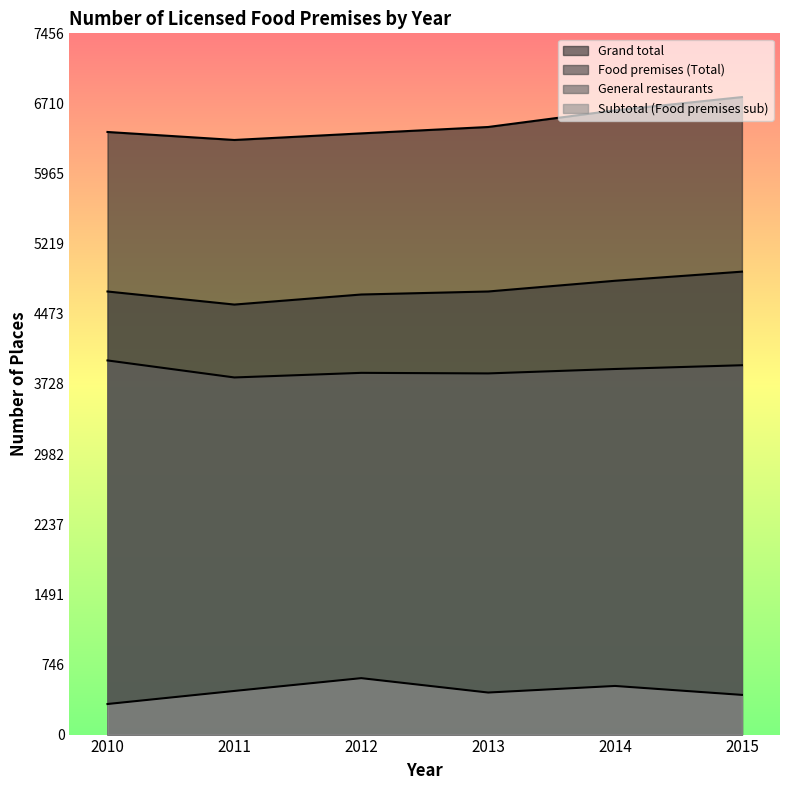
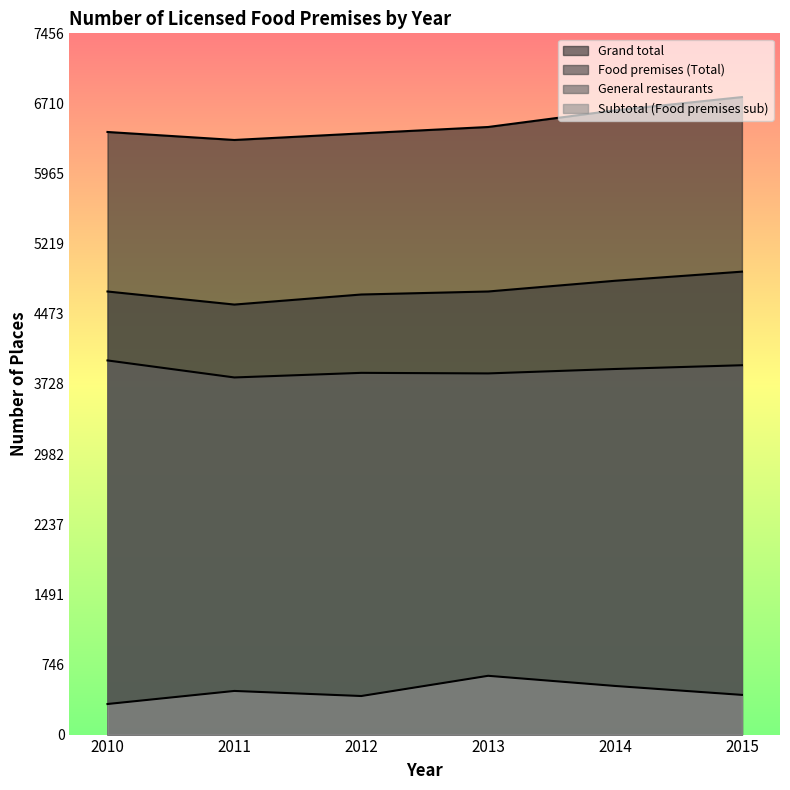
Subtotal (Food premises sub), 2012: 600 -> 400
Subtotal (Food premises sub), 2013: 400 -> 600
